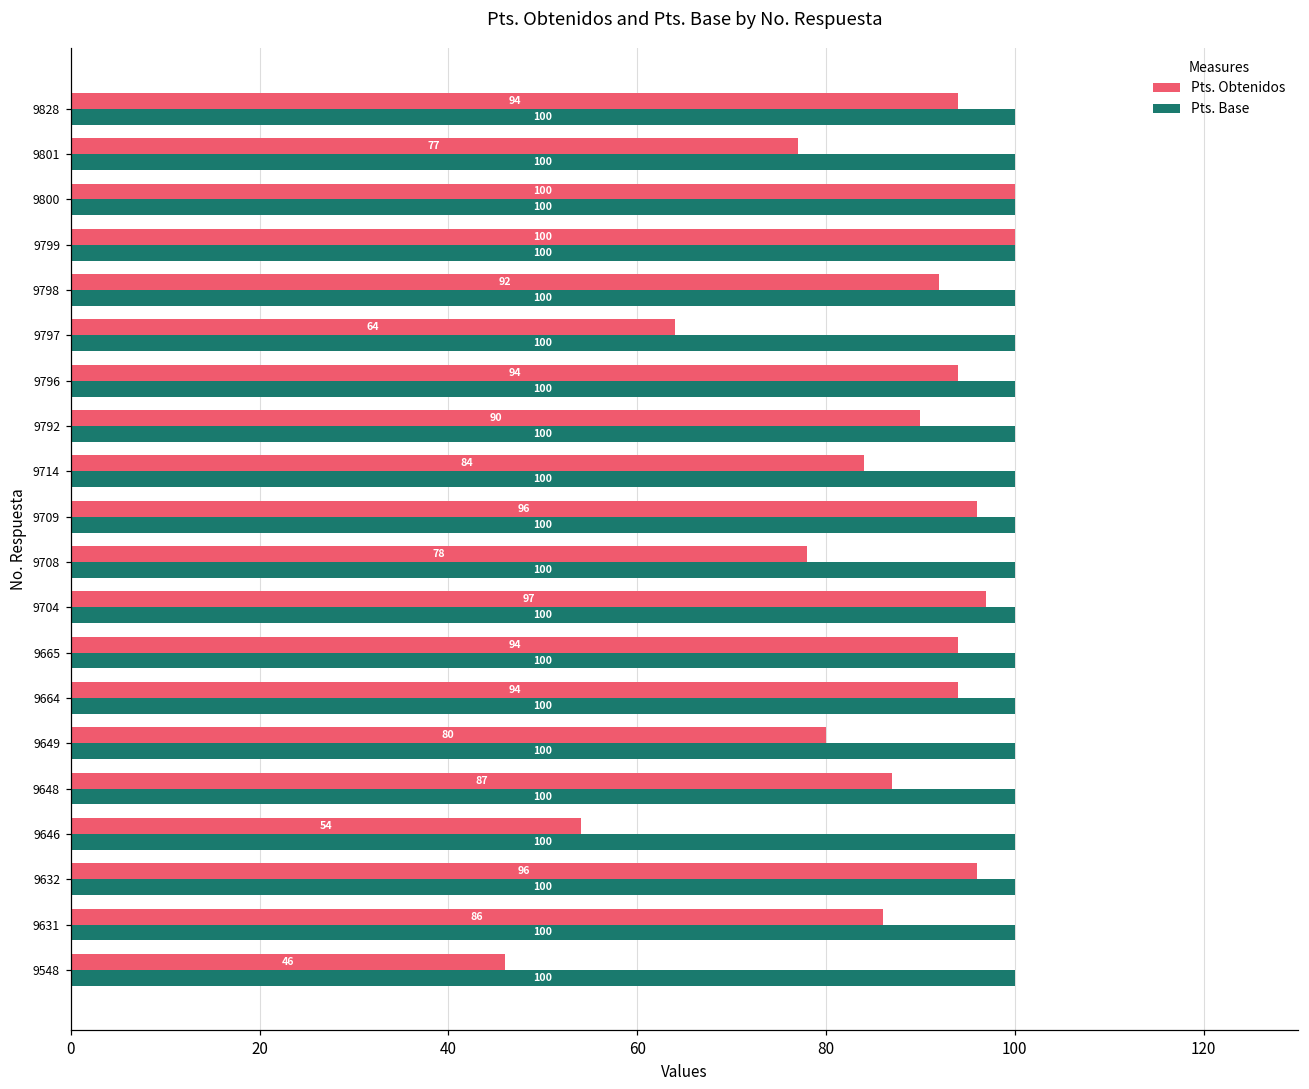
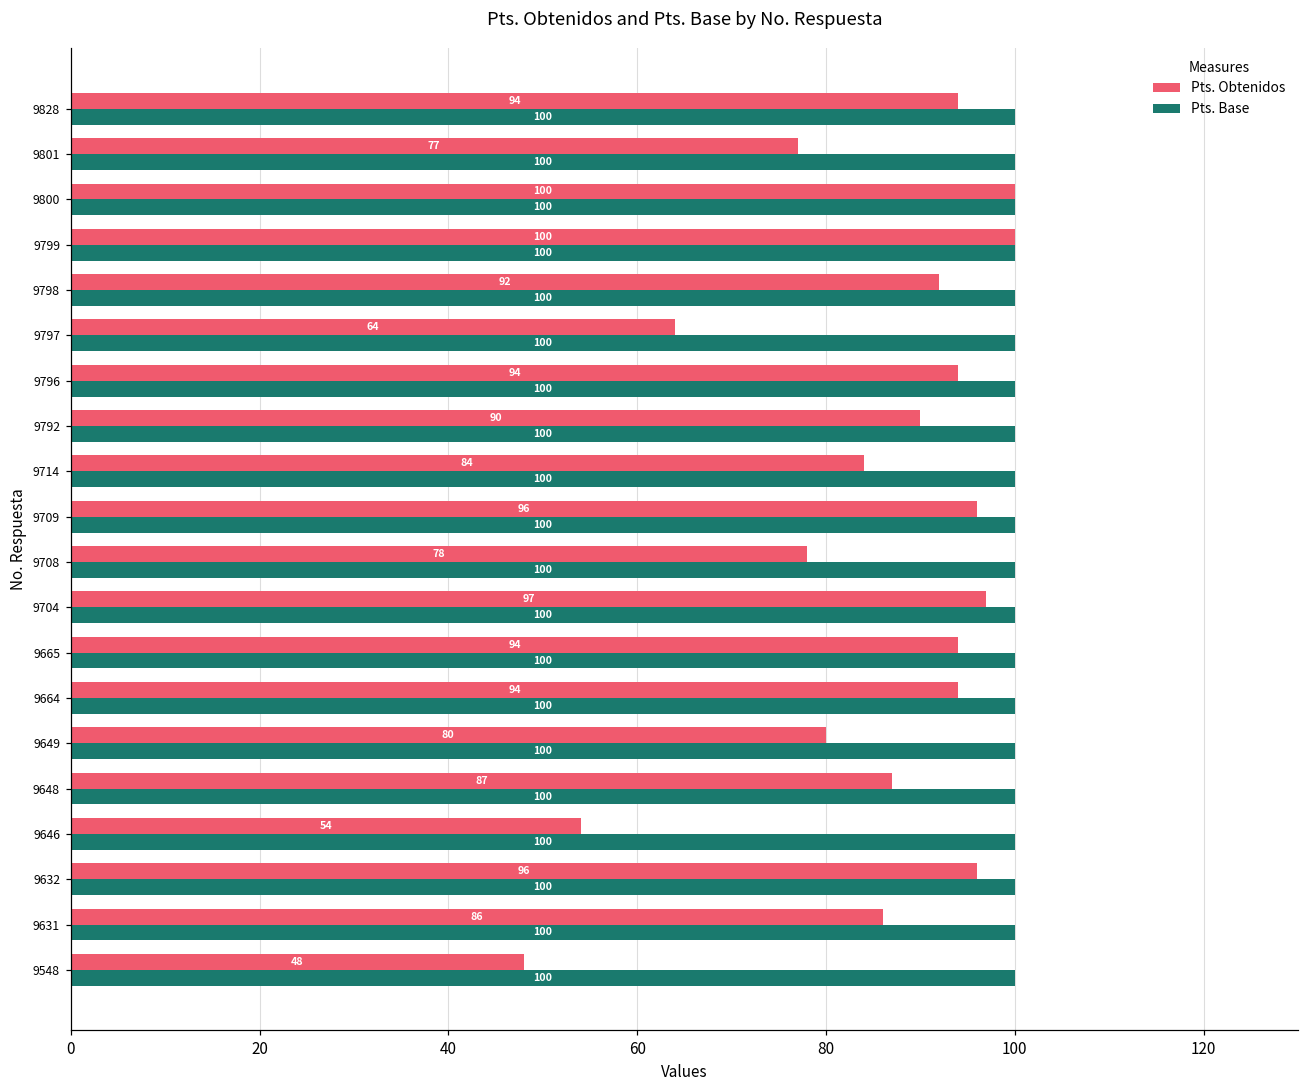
Pts. Obtenidos, 9548: 46 -> 48
